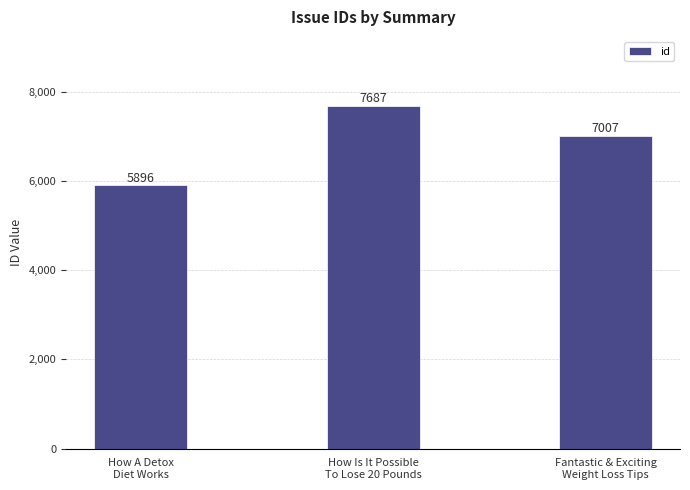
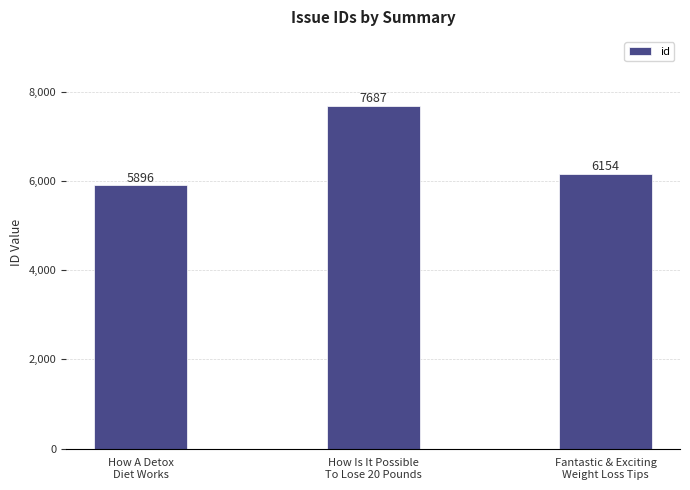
Fantastic & Exciting Weight Loss Tips: 7007 -> 6154
